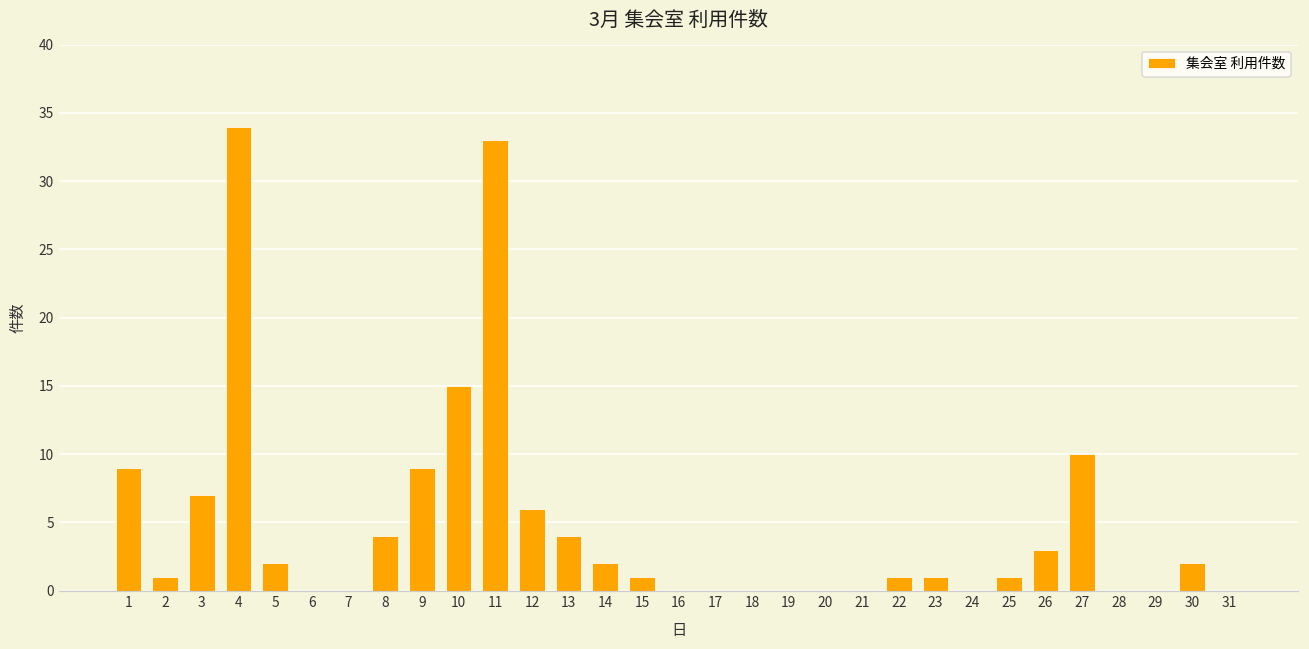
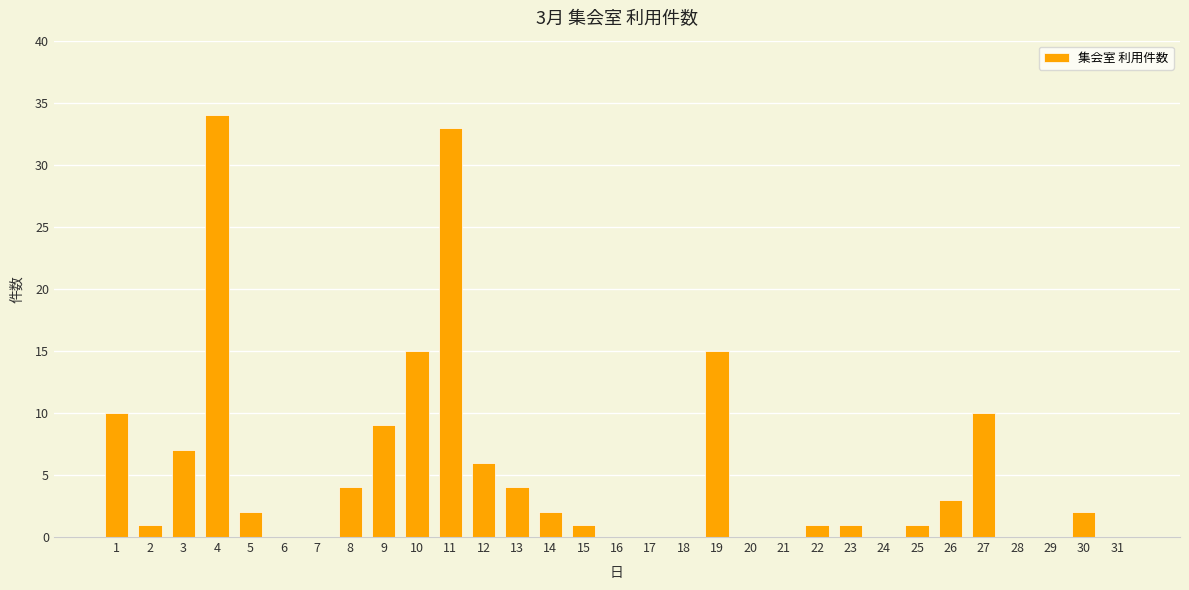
1: 9 -> 10
19: 0 -> 15
